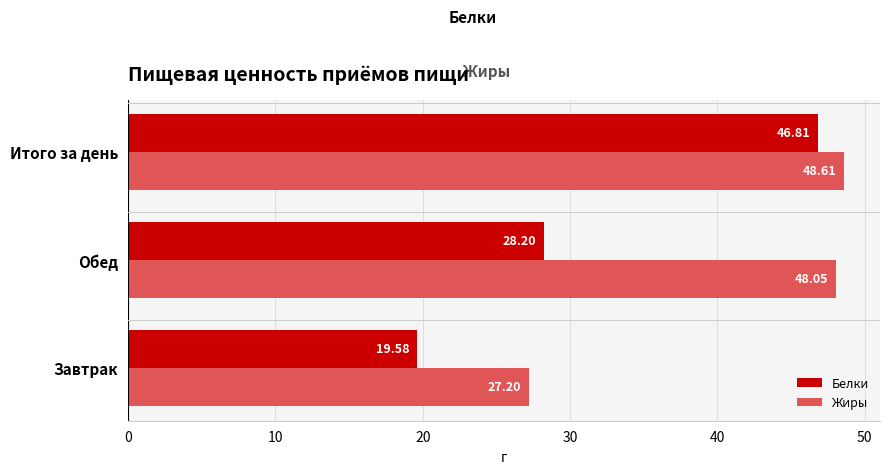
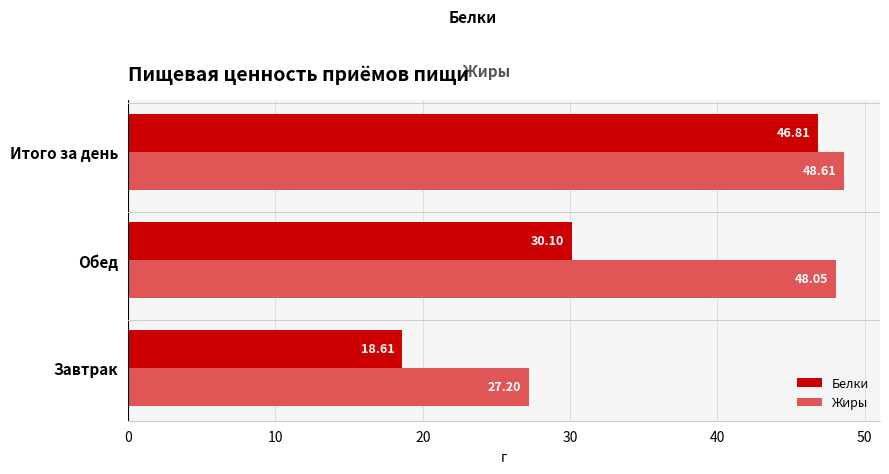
Белки, Обед: 28.20 -> 30.10
Белки, Завтрак: 19.58 -> 18.61
